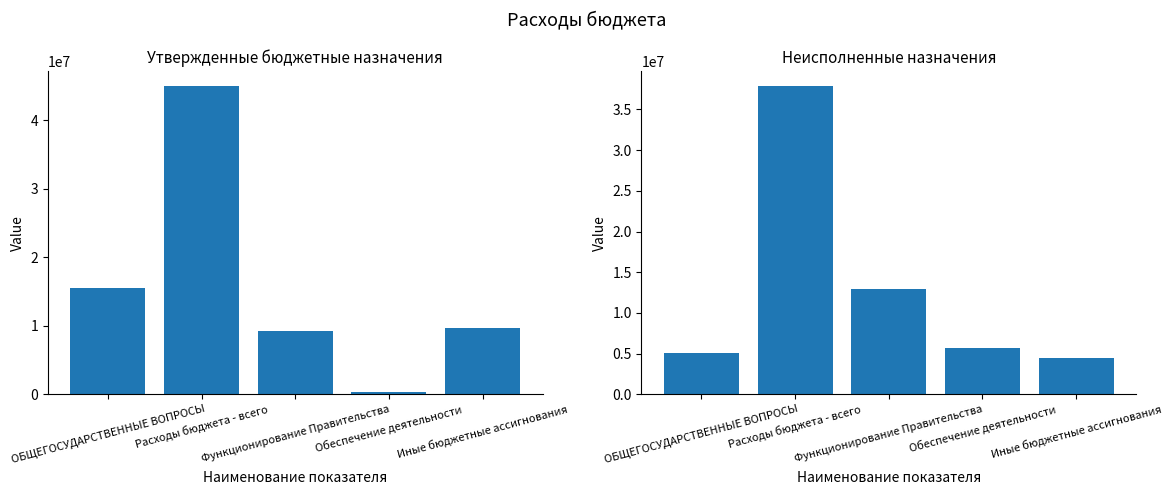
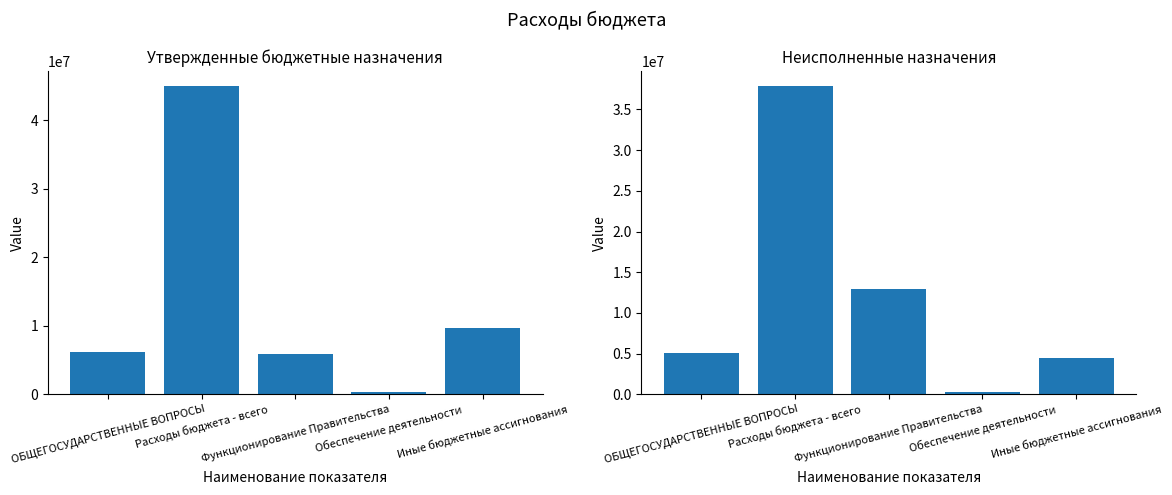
Утвержденные бюджетные назначения, ОБЩЕГОСУДАРСТВЕННЫЕ ВОПРОСЫ: 15000000 -> 6000000
Утвержденные бюджетные назначения, Функционирование Правительства: 9000000 -> 6000000
Неисполненные назначения, Обеспечение деятельности: 6000000 -> 0
